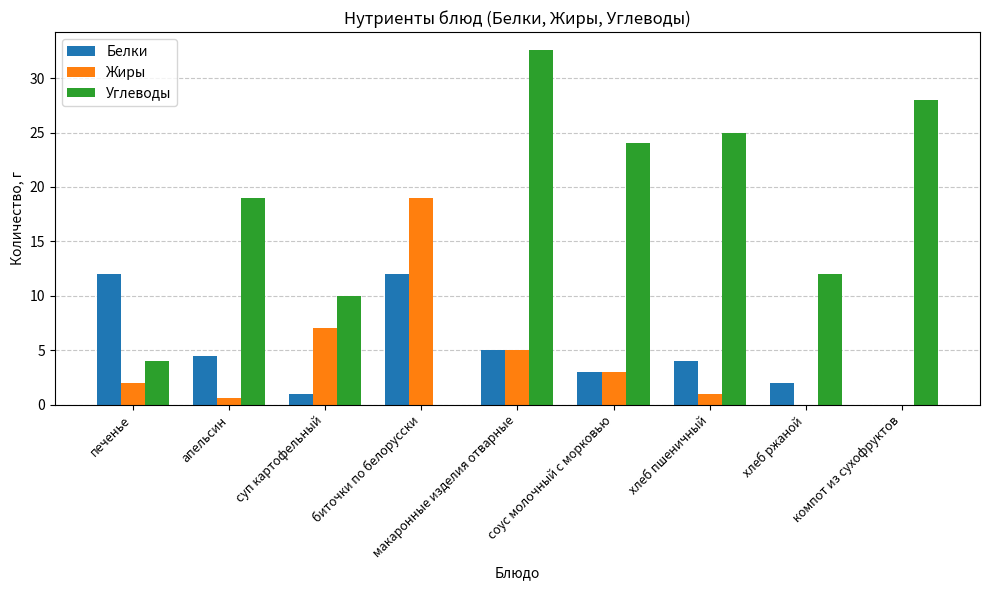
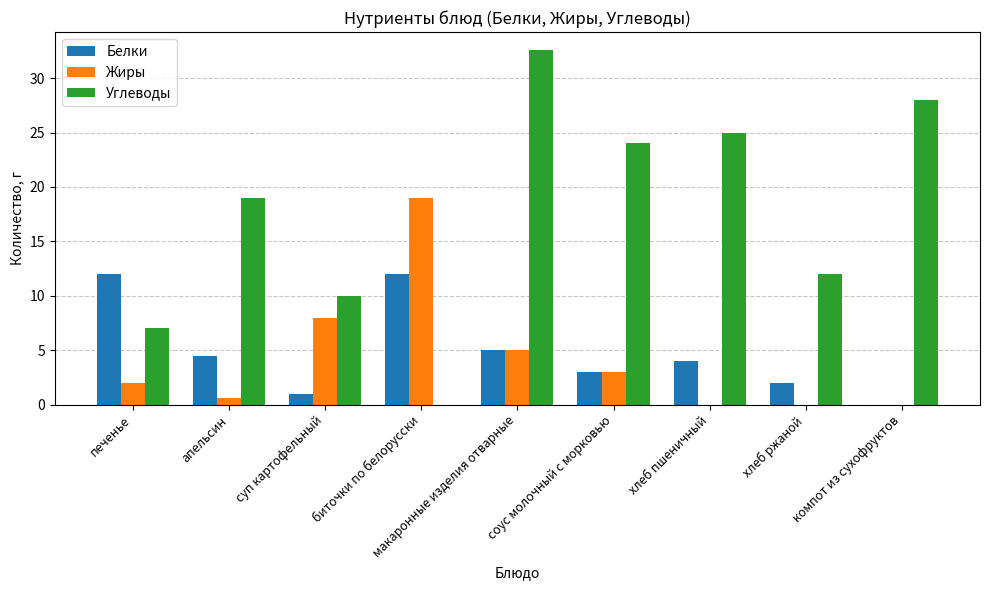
Углеводы, печенье: 4 -> 7
Жиры, суп картофельный: 7 -> 8
Жиры, хлеб пшеничный: 1 -> 0
